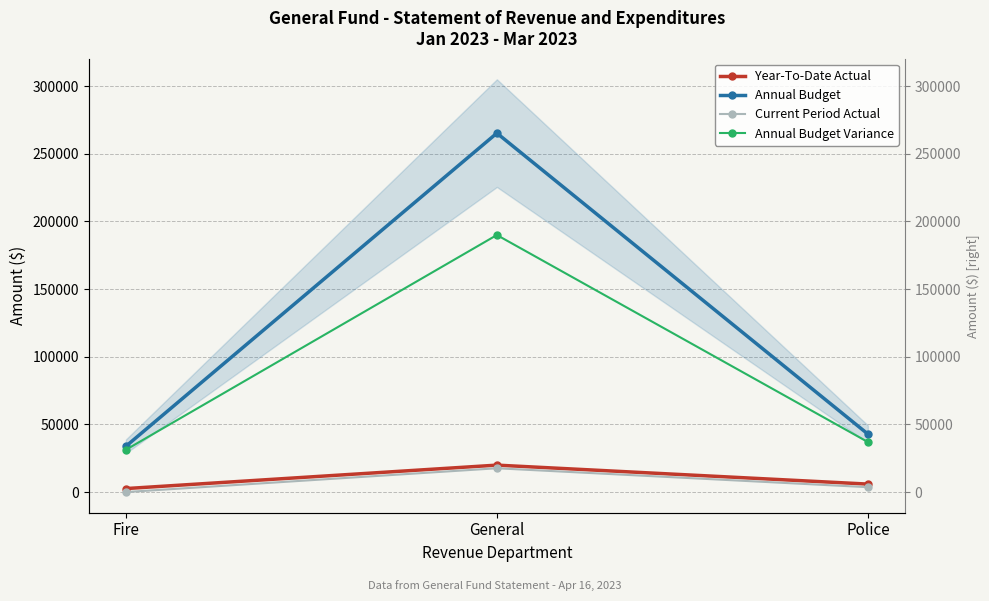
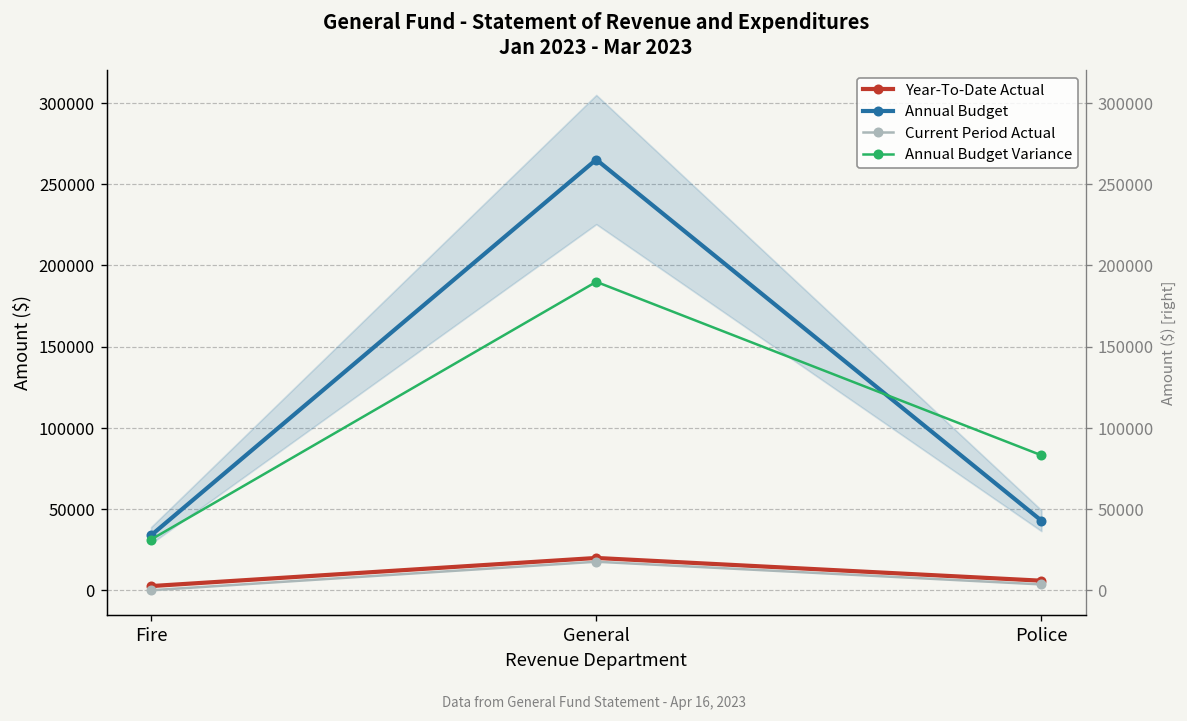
Annual Budget Variance, Police: 37000 -> 83000
